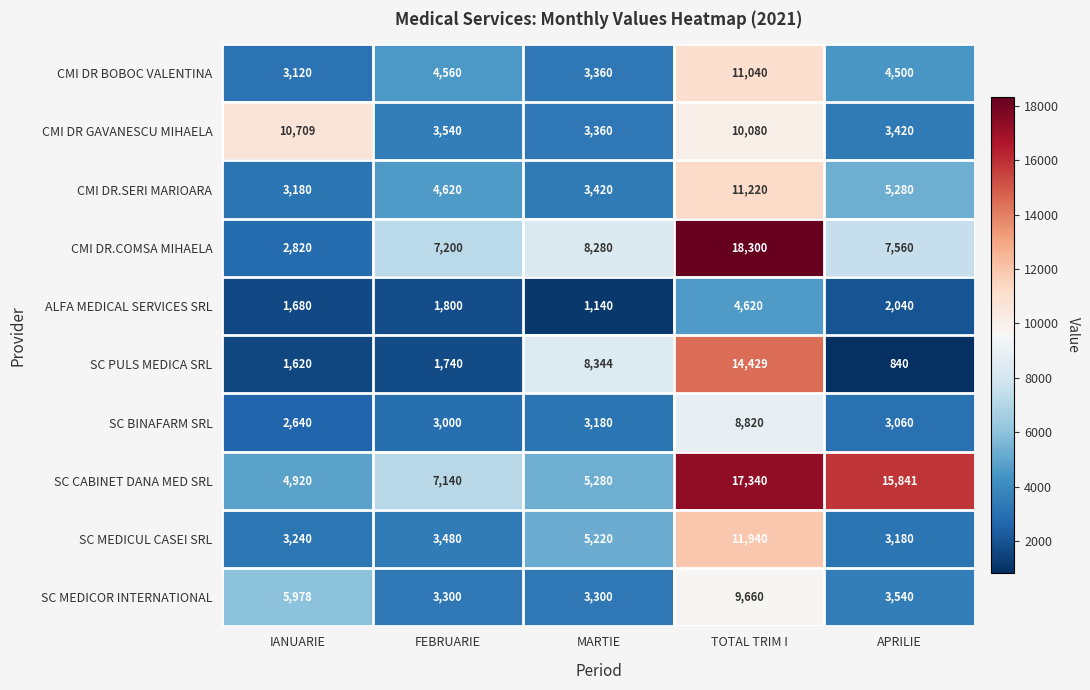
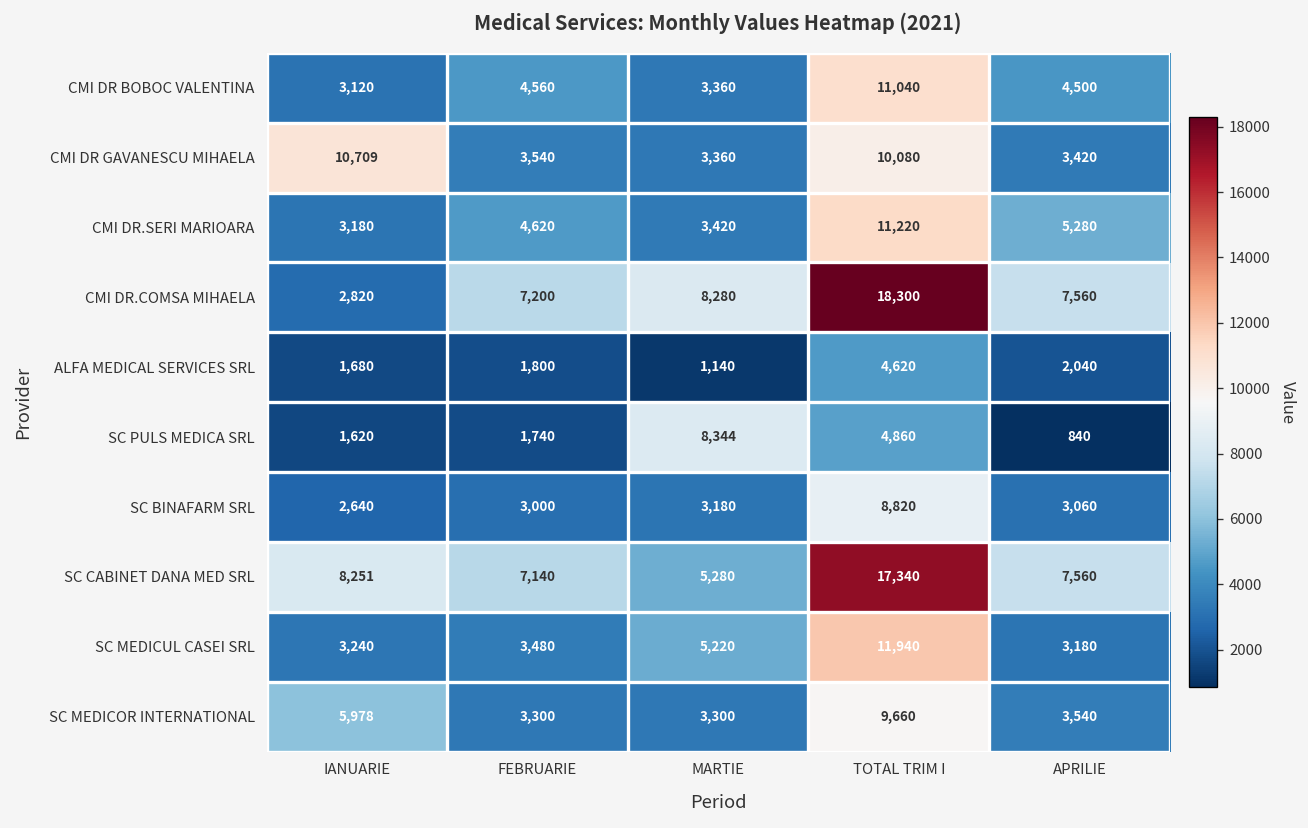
SC PULS MEDICA SRL, TOTAL TRIM I: 14,429 -> 4,860
SC CABINET DANA MED SRL, IANUARIE: 4,920 -> 8,251
SC CABINET DANA MED SRL, APRILIE: 15,841 -> 7,560
